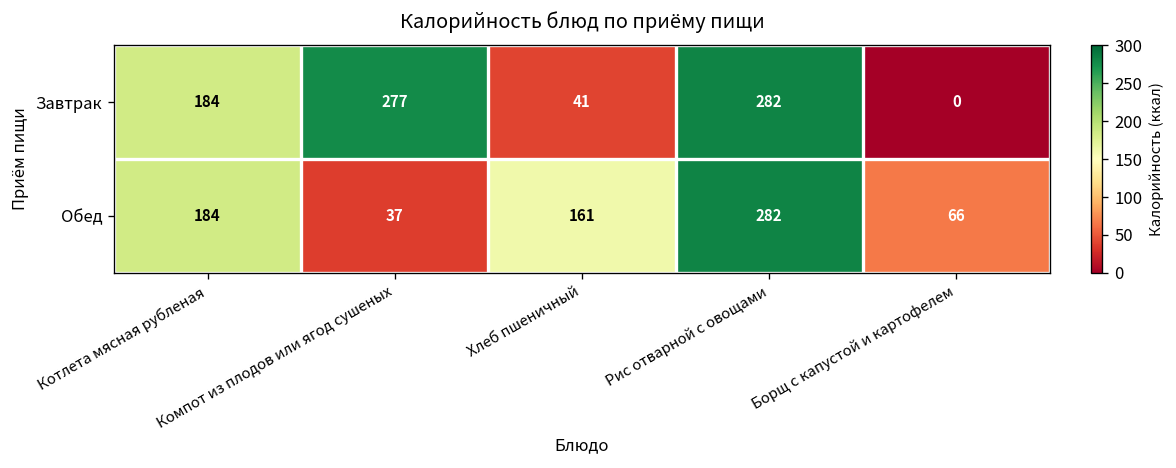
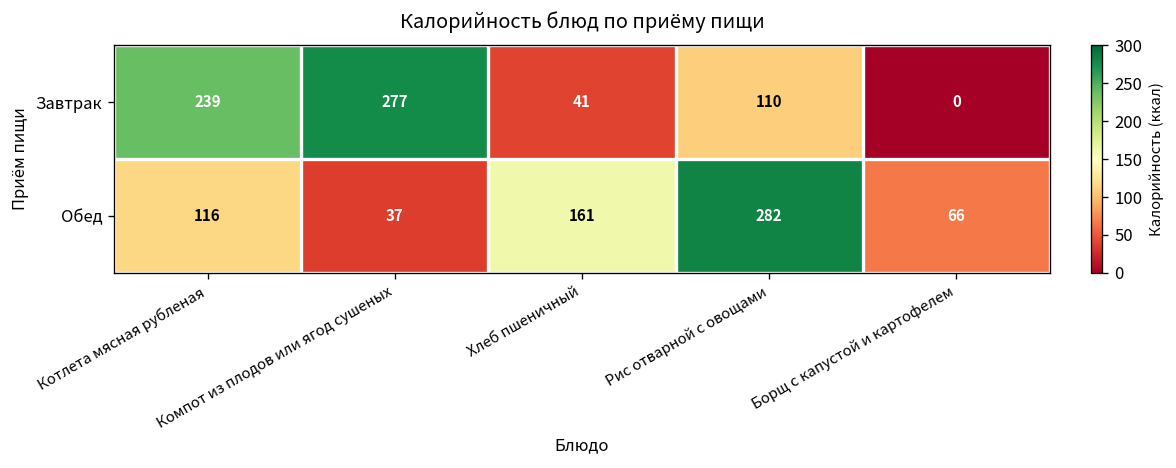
Завтрак, Котлета мясная рубленая: 184 -> 239
Завтрак, Рис отварной с овощами: 282 -> 110
Обед, Котлета мясная рубленая: 184 -> 116
